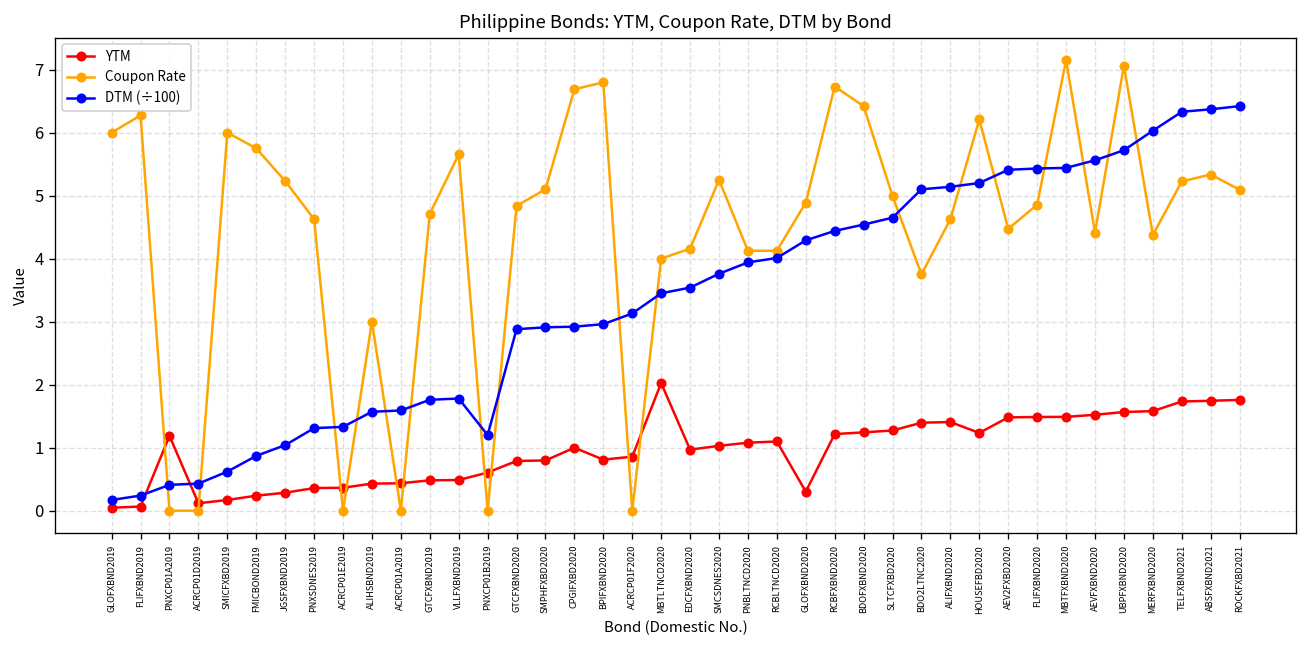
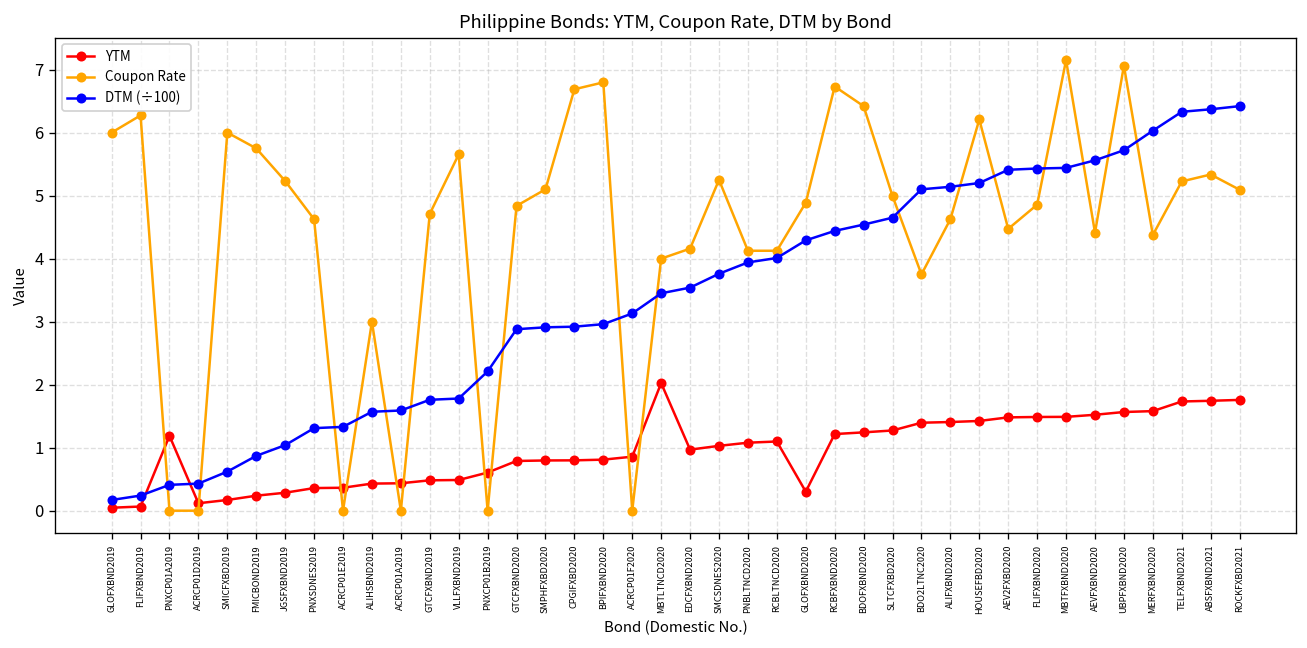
DTM (÷100), PNXCP01B2019: 1.2 -> 2.2
YTM, CPGIFXBD2020: 1.0 -> 0.8
YTM, HOUSEFBD2020: 1.2 -> 1.4
